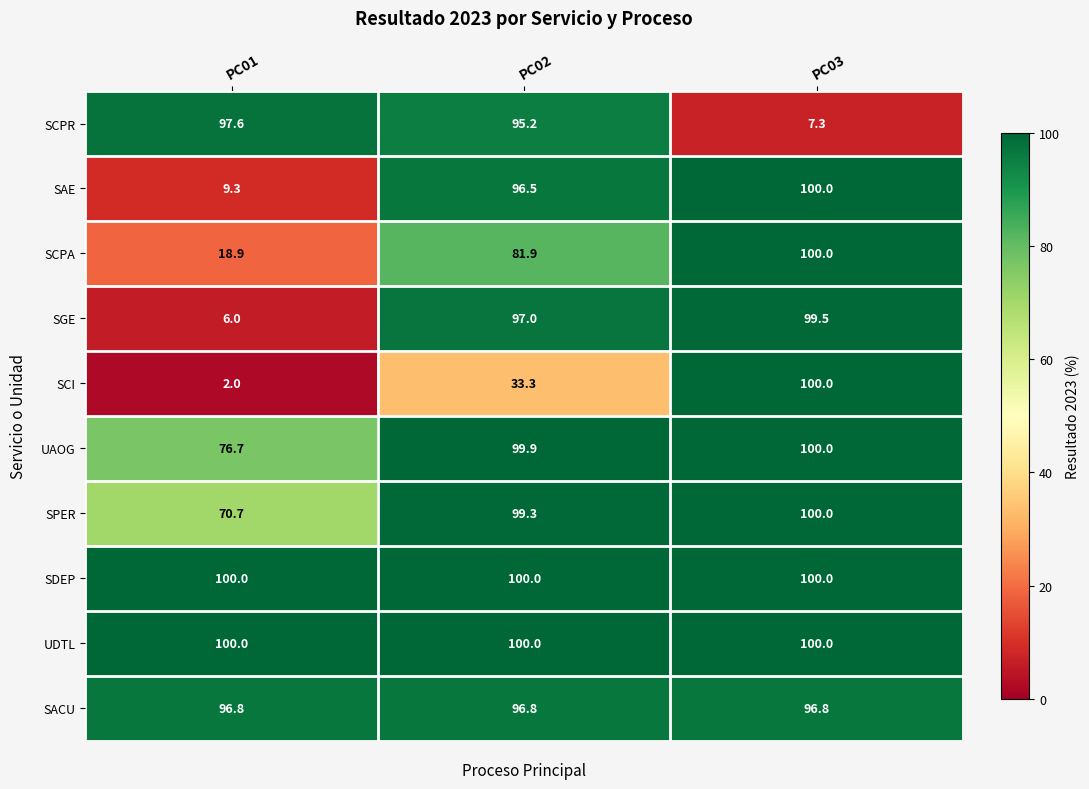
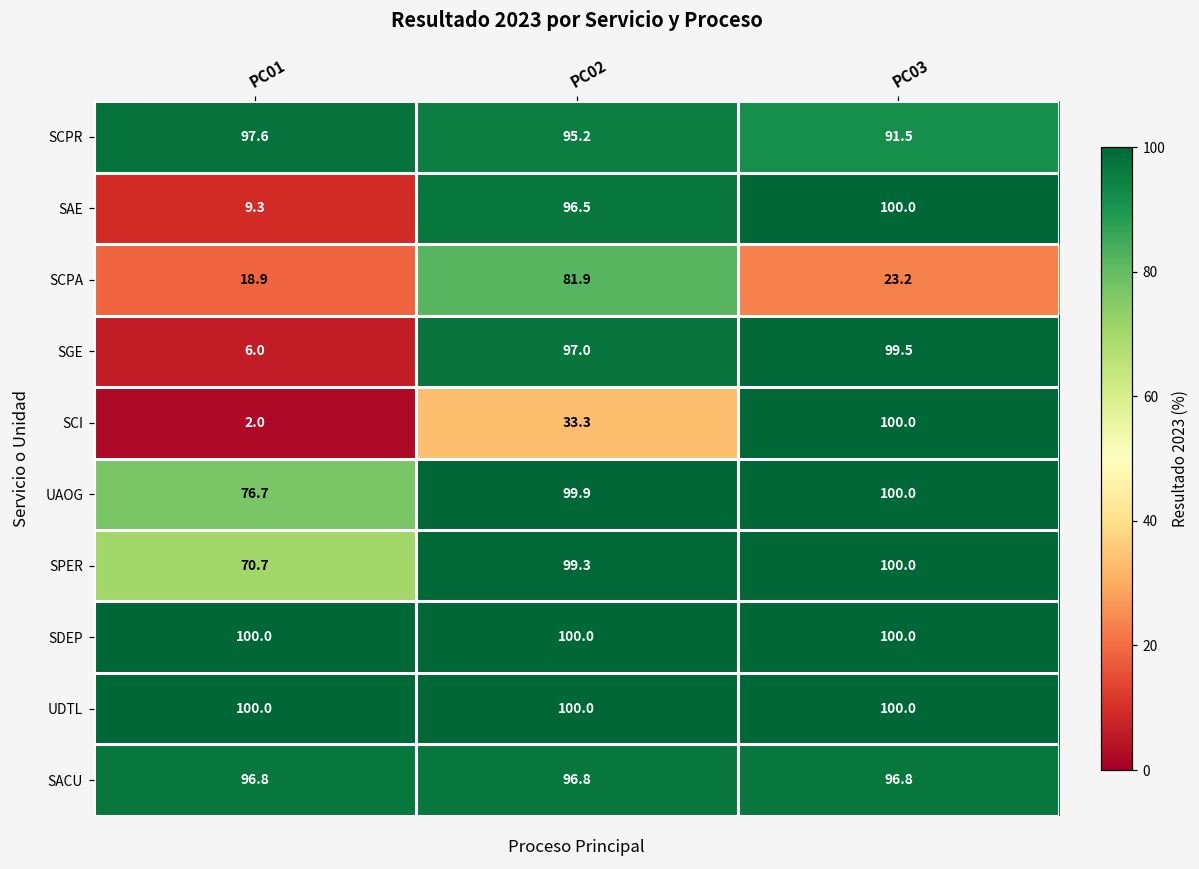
SCPR, PC03: 7.3 -> 91.5
SCPA, PC03: 100.0 -> 23.2
